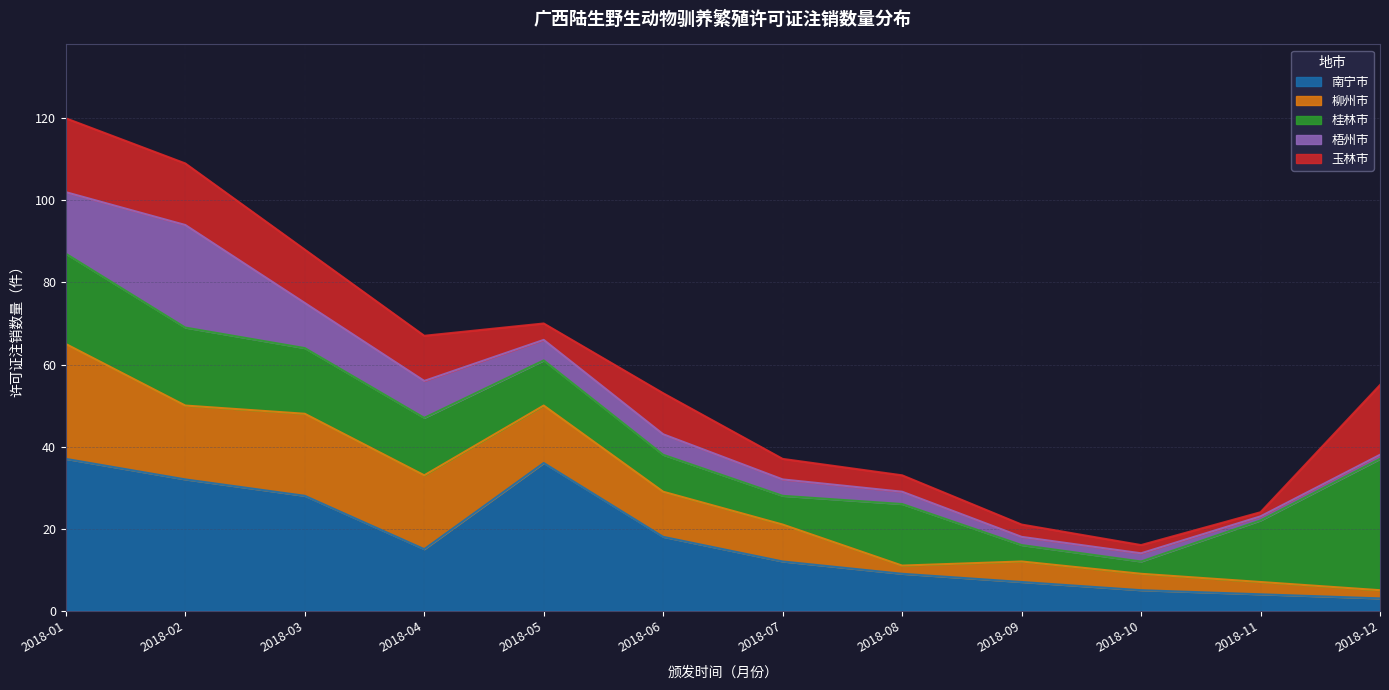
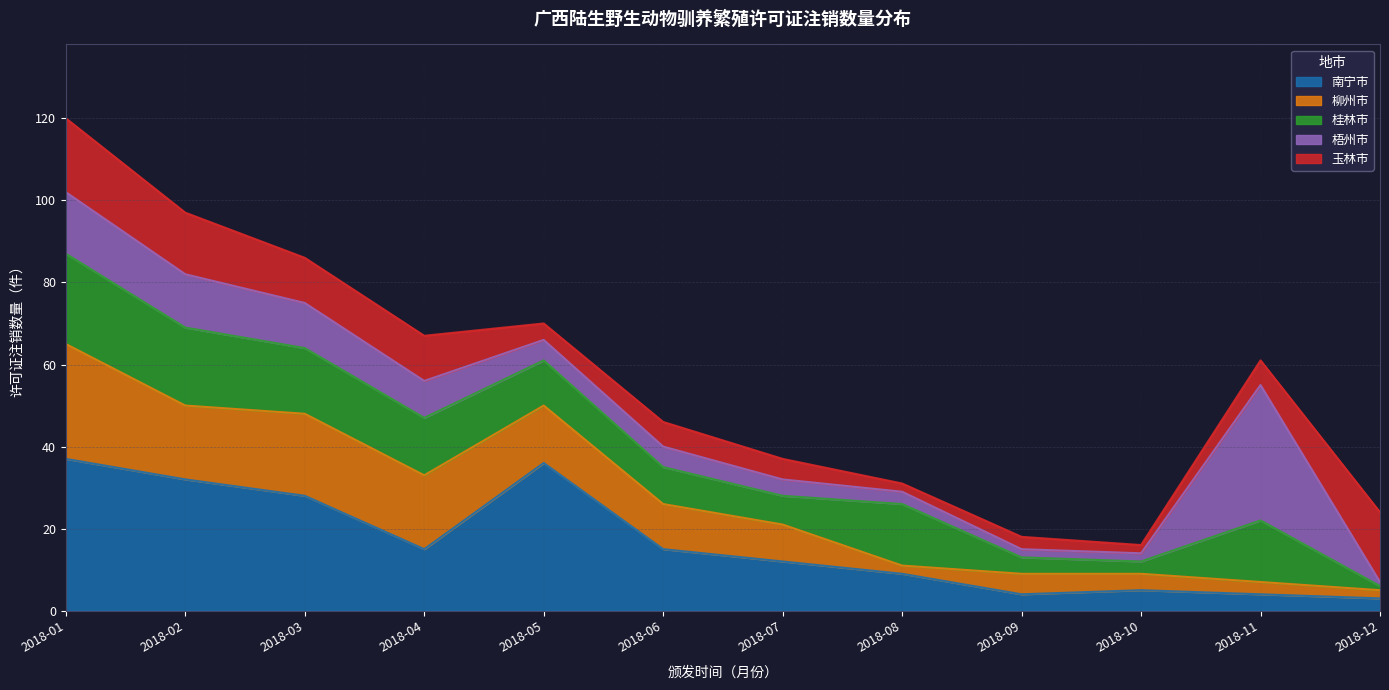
梧州市, 2018-02: 25 -> 13
玉林市, 2018-03: 13 -> 11
南宁市, 2018-06: 18 -> 15
玉林市, 2018-06: 10 -> 6
玉林市, 2018-08: 4 -> 2
南宁市, 2018-09: 7 -> 4
梧州市, 2018-11: 1 -> 33
玉林市, 2018-11: 1 -> 6
桂林市, 2018-12: 32 -> 1
